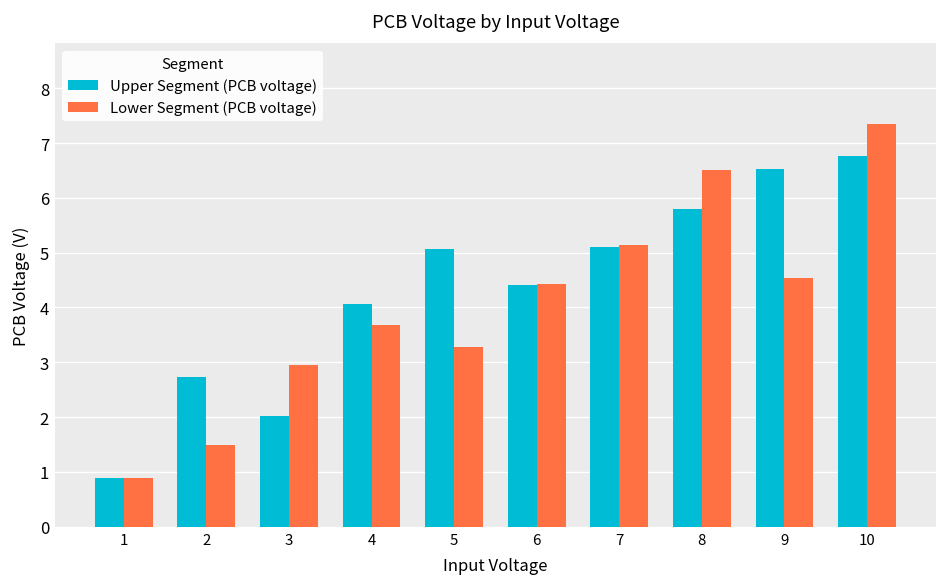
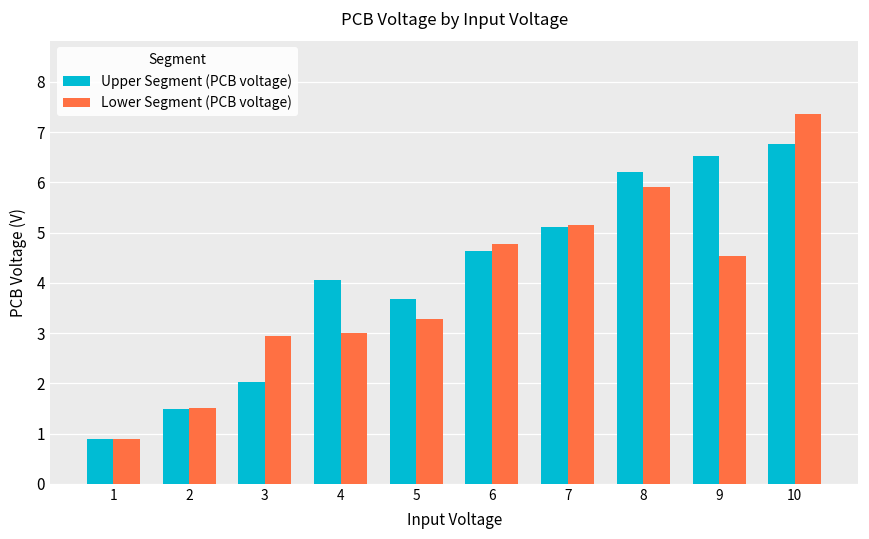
Upper Segment (PCB voltage), 2: 2.7 -> 1.5
Lower Segment (PCB voltage), 4: 3.7 -> 3.0
Upper Segment (PCB voltage), 5: 5.1 -> 3.7
Upper Segment (PCB voltage), 6: 4.4 -> 4.6
Lower Segment (PCB voltage), 6: 4.4 -> 4.8
Upper Segment (PCB voltage), 8: 5.8 -> 6.2
Lower Segment (PCB voltage), 8: 6.5 -> 5.9
